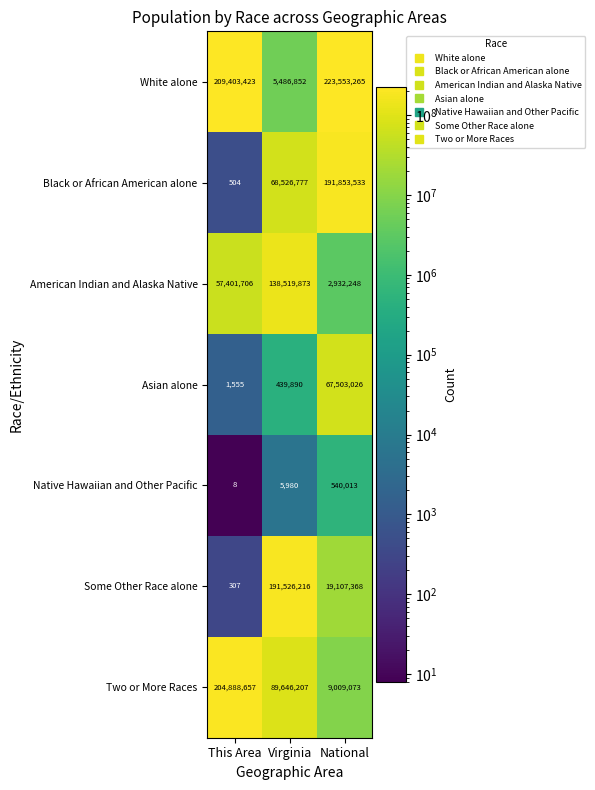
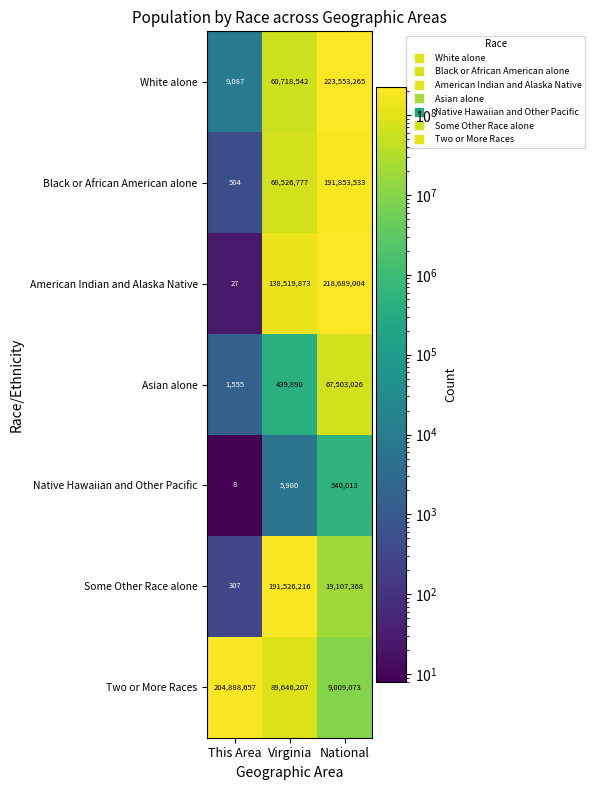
White alone, This Area: 209,403,423 -> 9,087
White alone, Virginia: 5,486,852 -> 60,718,542
American Indian and Alaska Native, This Area: 57,401,706 -> 27
American Indian and Alaska Native, National: 2,932,248 -> 218,689,004
